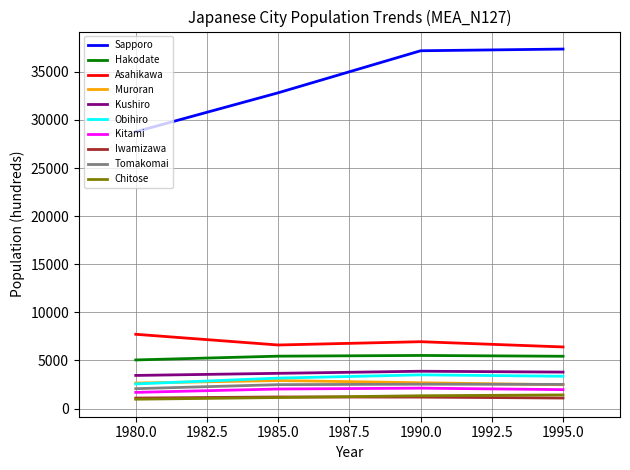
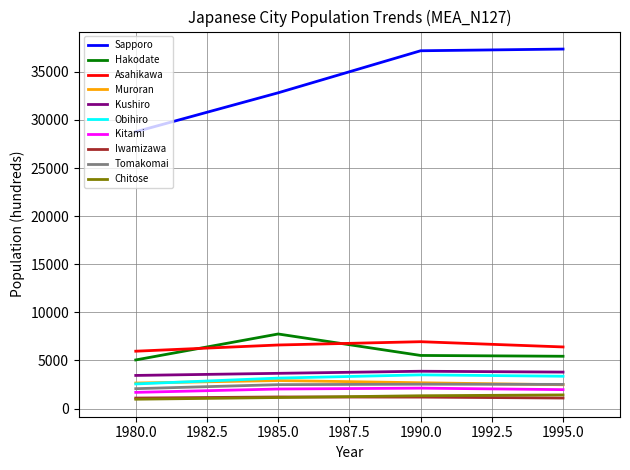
Asahikawa, 1980.0: 8000 -> 6000
Hakodate, 1985.0: 5000 -> 8000
